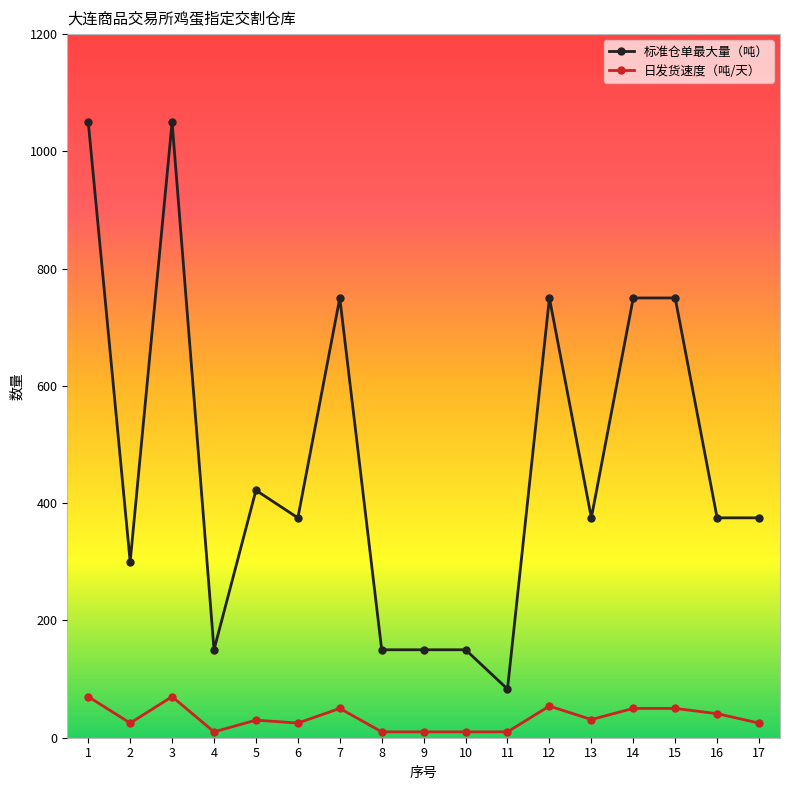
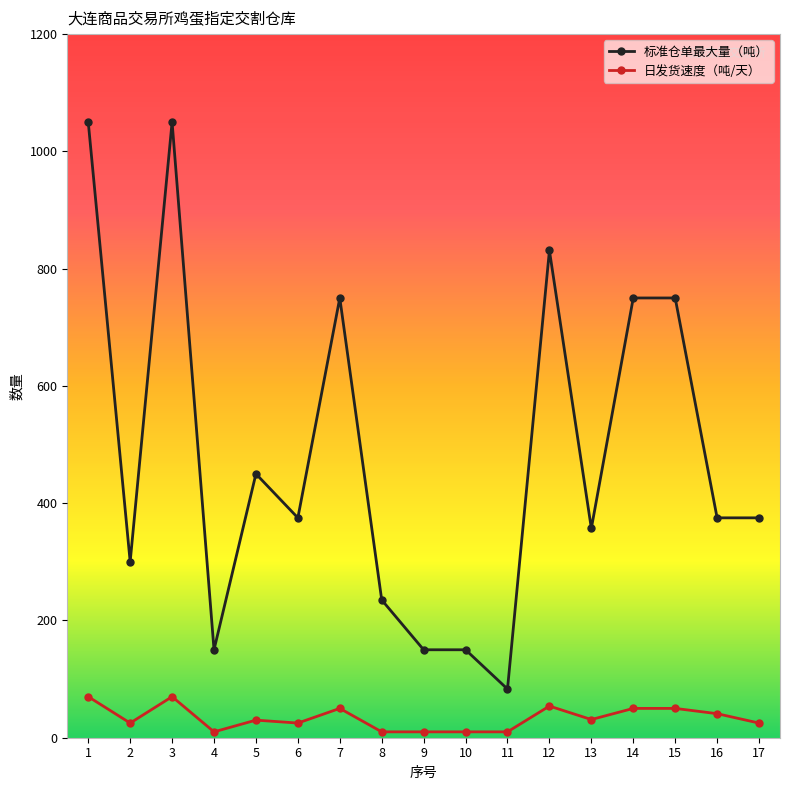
标准仓单最大量（吨）, 5: 420 -> 450
标准仓单最大量（吨）, 8: 150 -> 240
标准仓单最大量（吨）, 12: 750 -> 830
标准仓单最大量（吨）, 13: 380 -> 360
